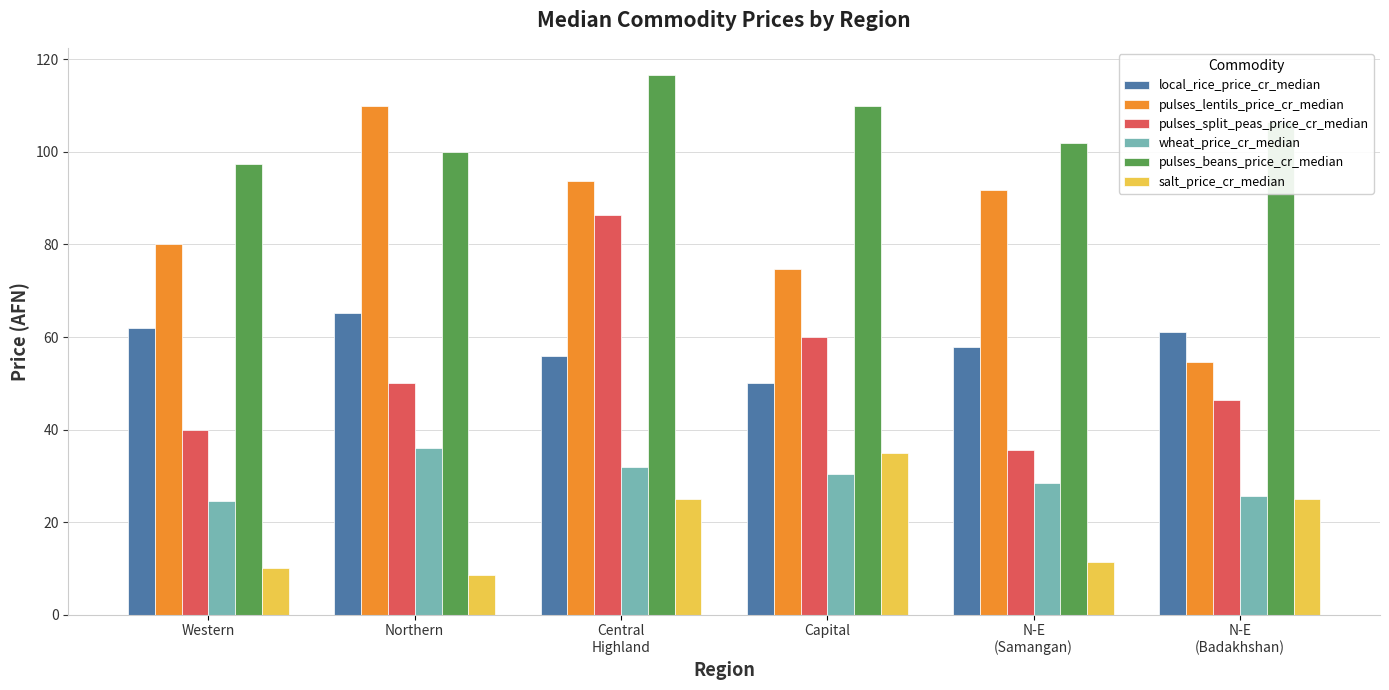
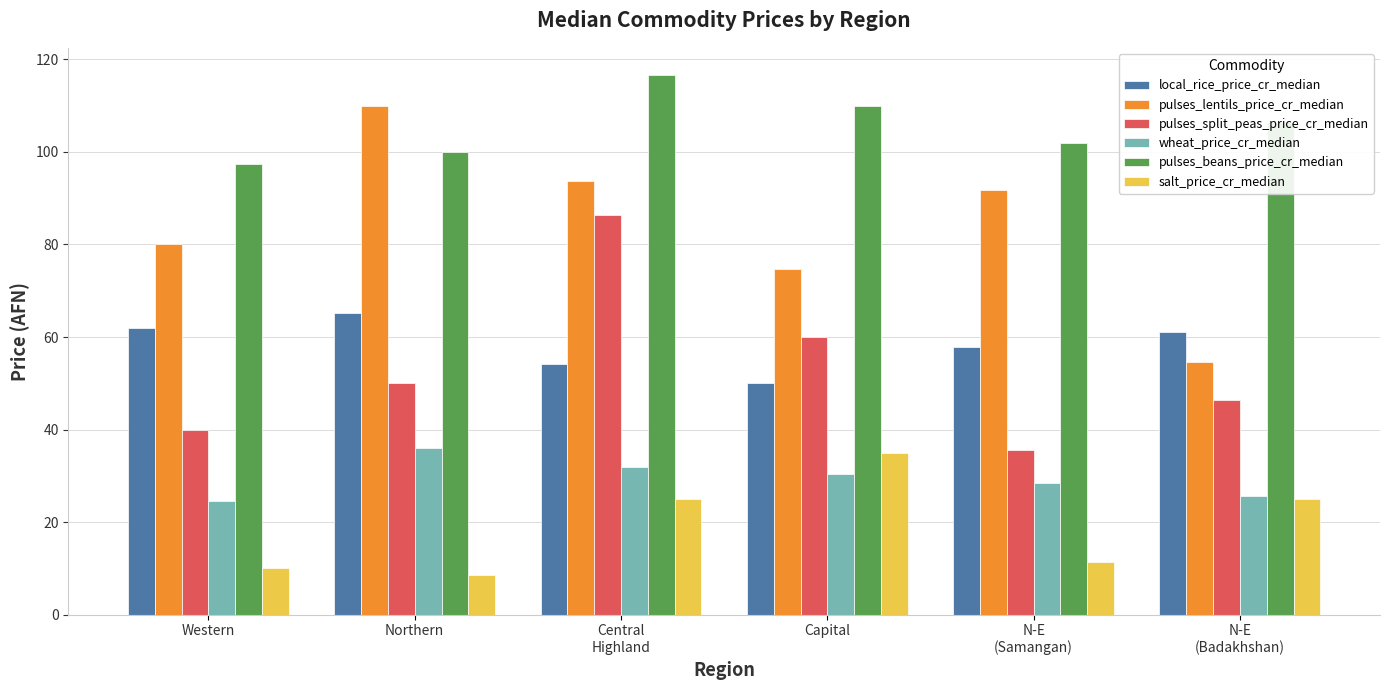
local_rice_price_cr_median, Central Highland: 56 -> 54
